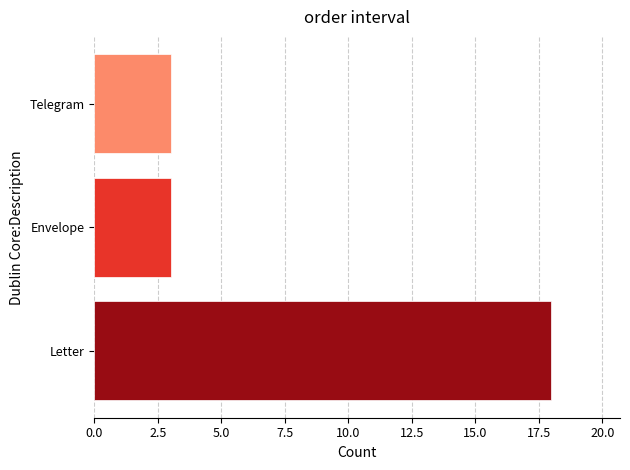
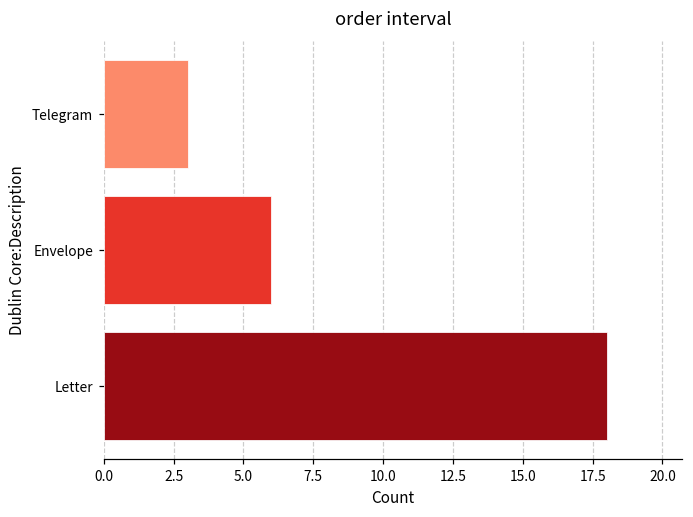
Envelope: 3 -> 6
